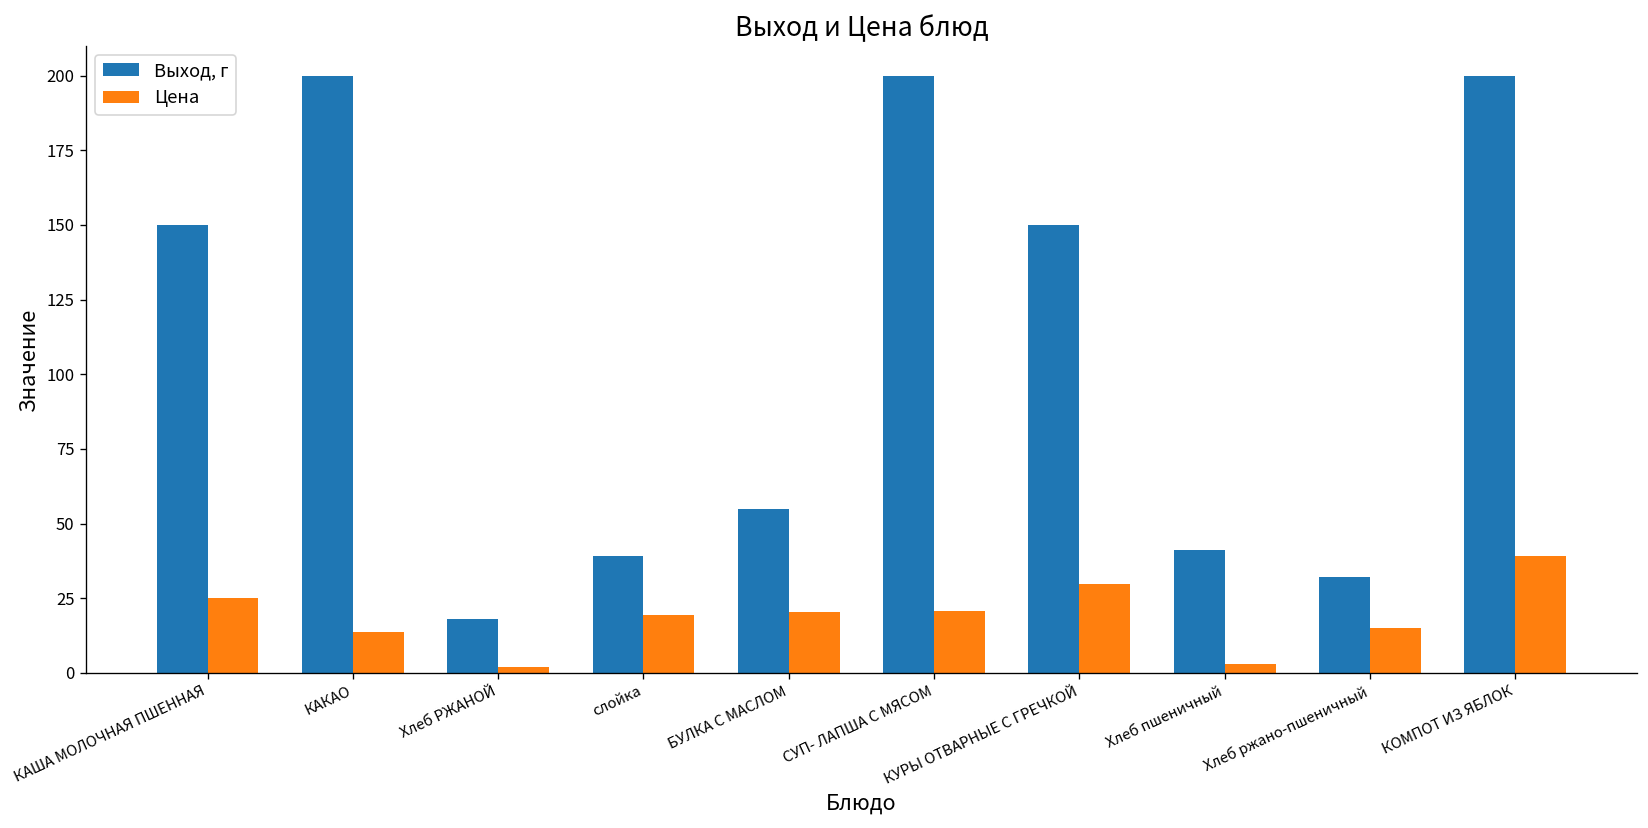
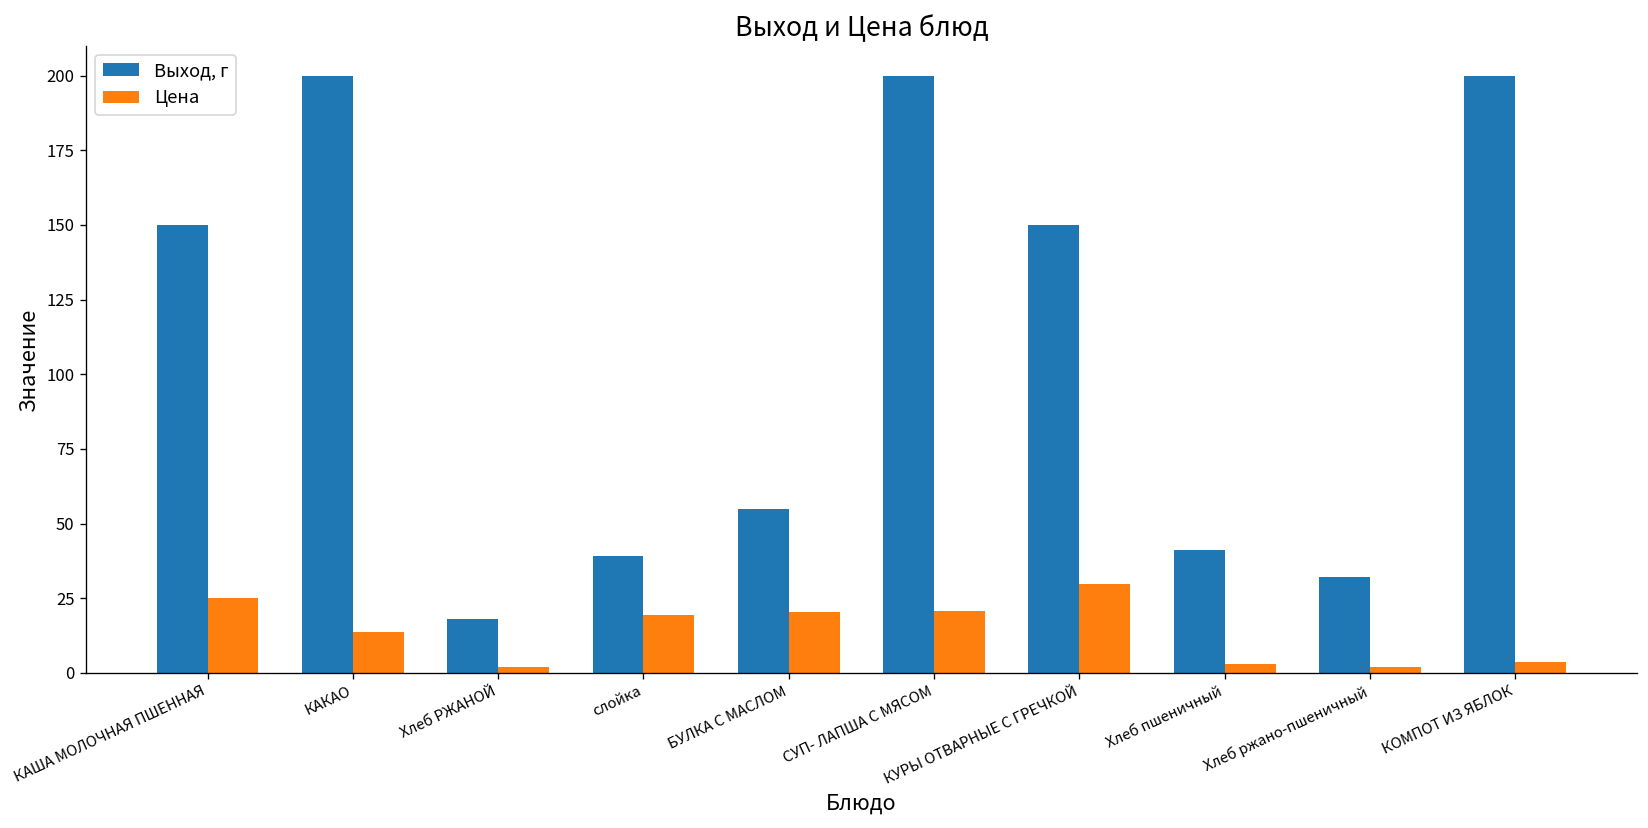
Цена, Хлеб ржано-пшеничный: 15 -> 2
Цена, КОМПОТ ИЗ ЯБЛОК: 39 -> 4
